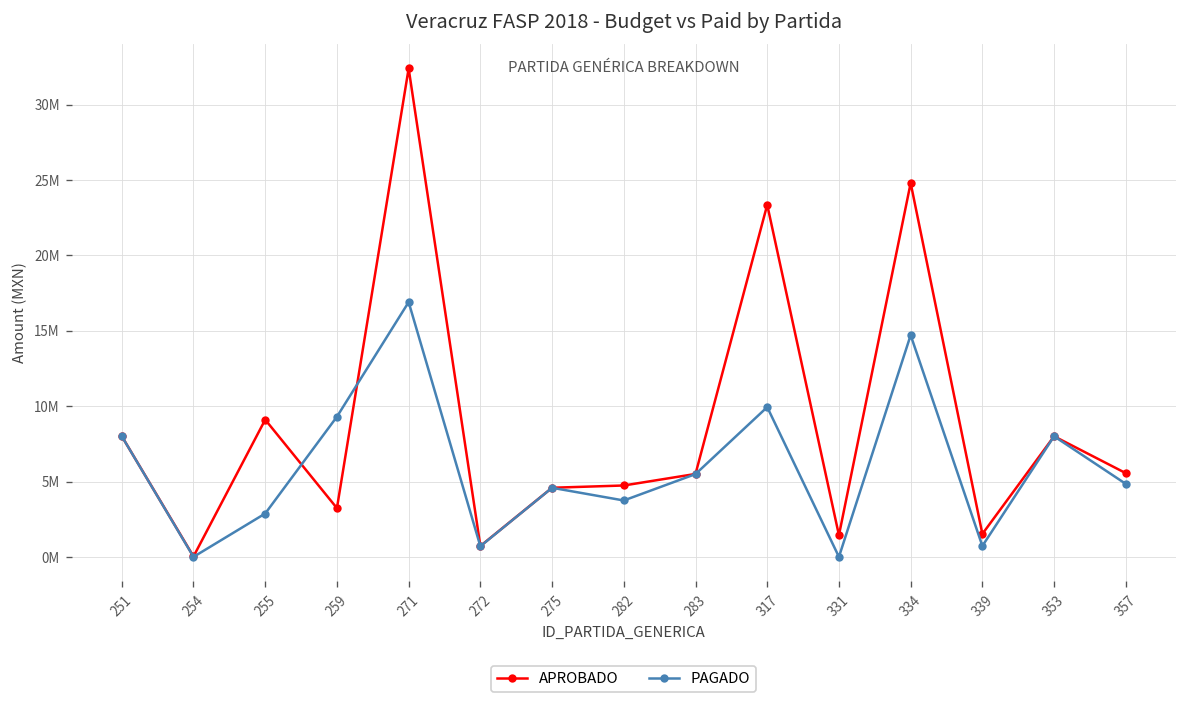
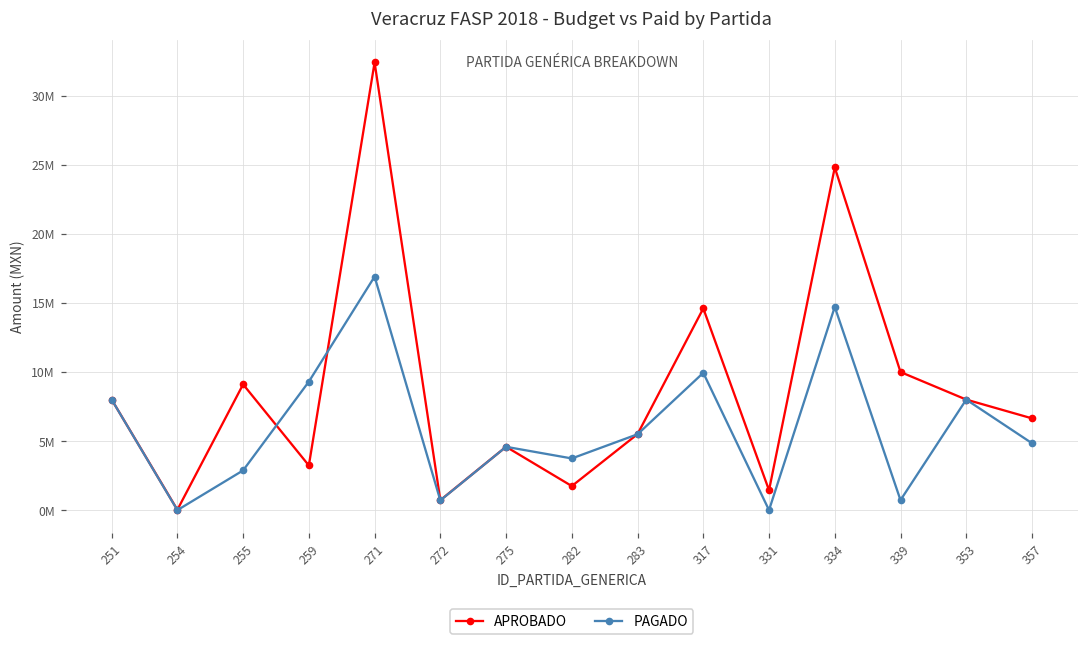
APROBADO, 282: 4700000 -> 1700000
APROBADO, 317: 23400000 -> 14600000
APROBADO, 339: 1500000 -> 10000000
APROBADO, 357: 5600000 -> 6600000
